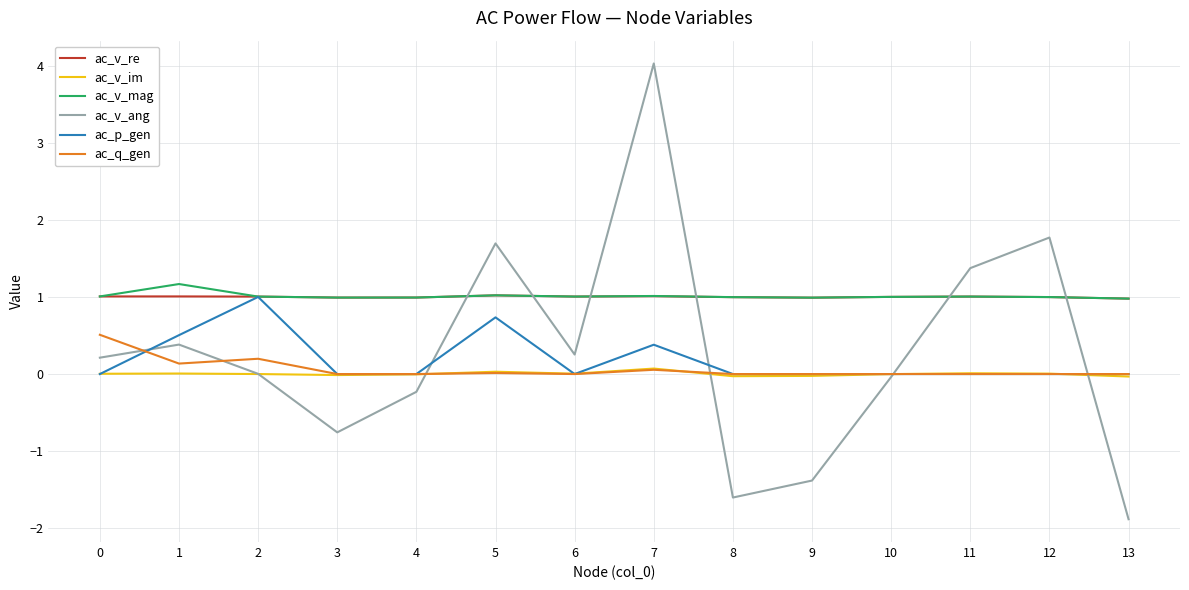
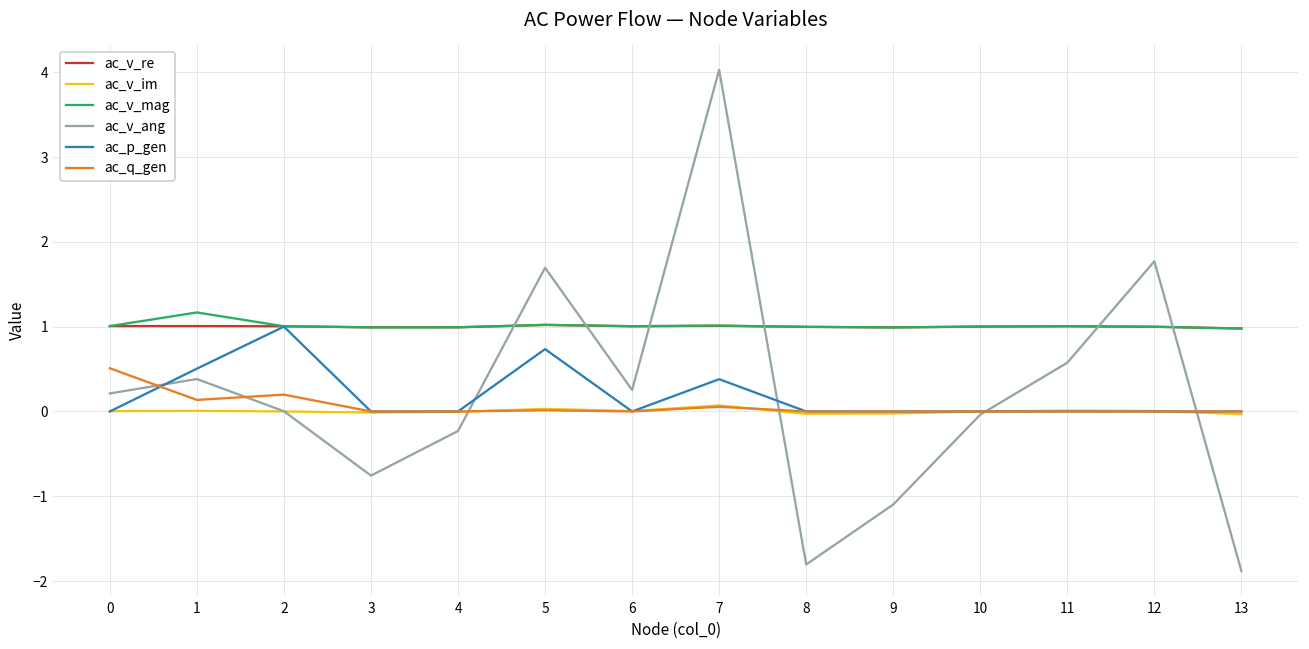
ac_v_ang, 8: -1.6 -> -1.8
ac_v_ang, 9: -1.4 -> -1.1
ac_v_ang, 11: 1.4 -> 0.6
